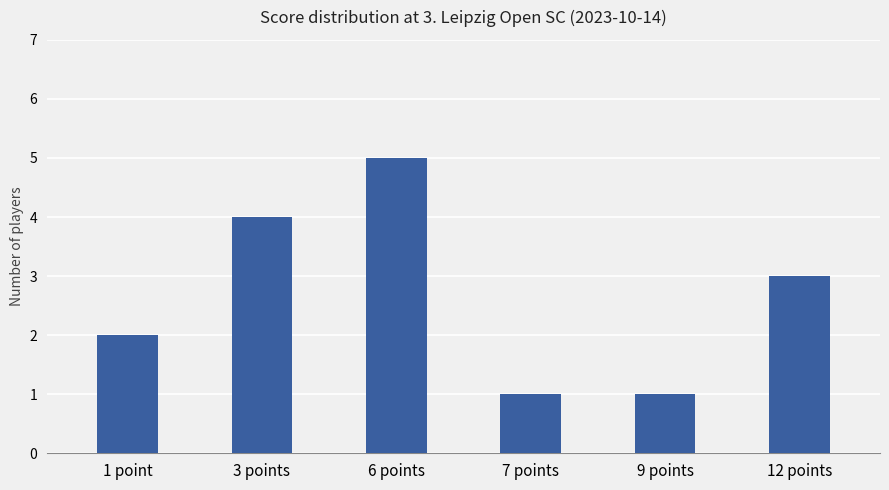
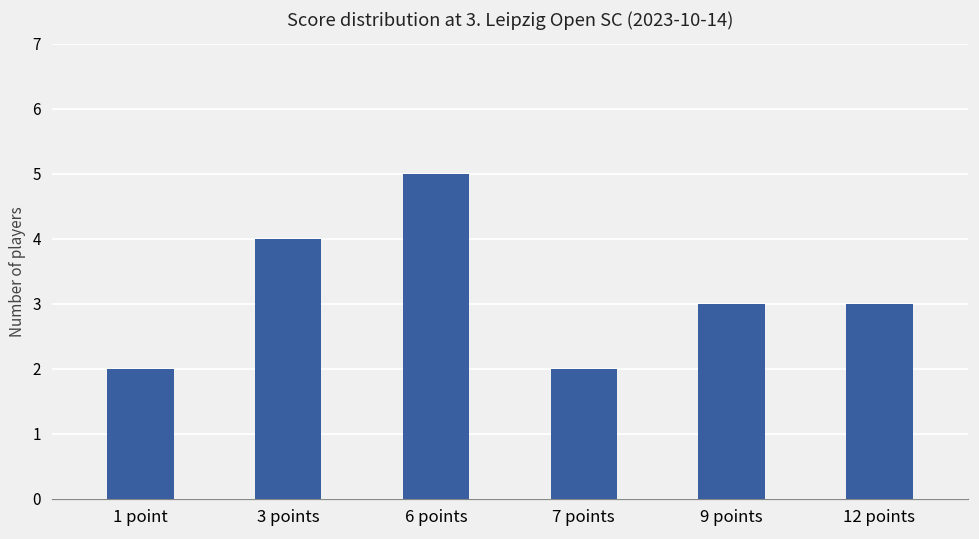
7 points: 1 -> 2
9 points: 1 -> 3
